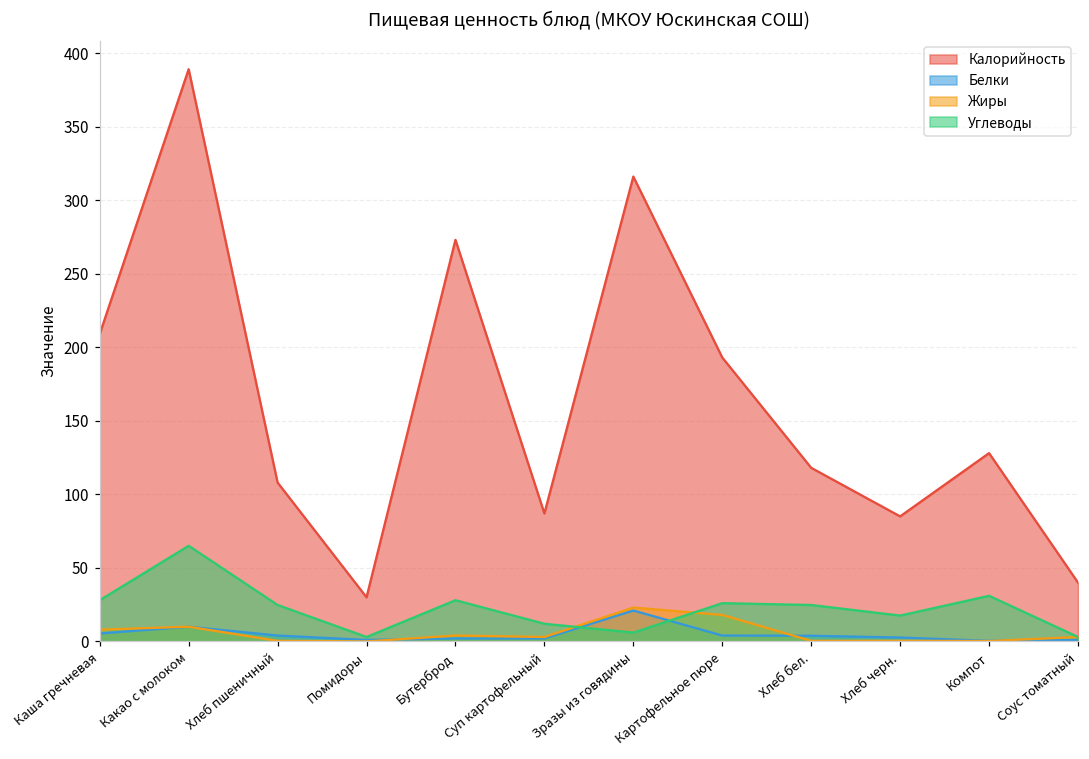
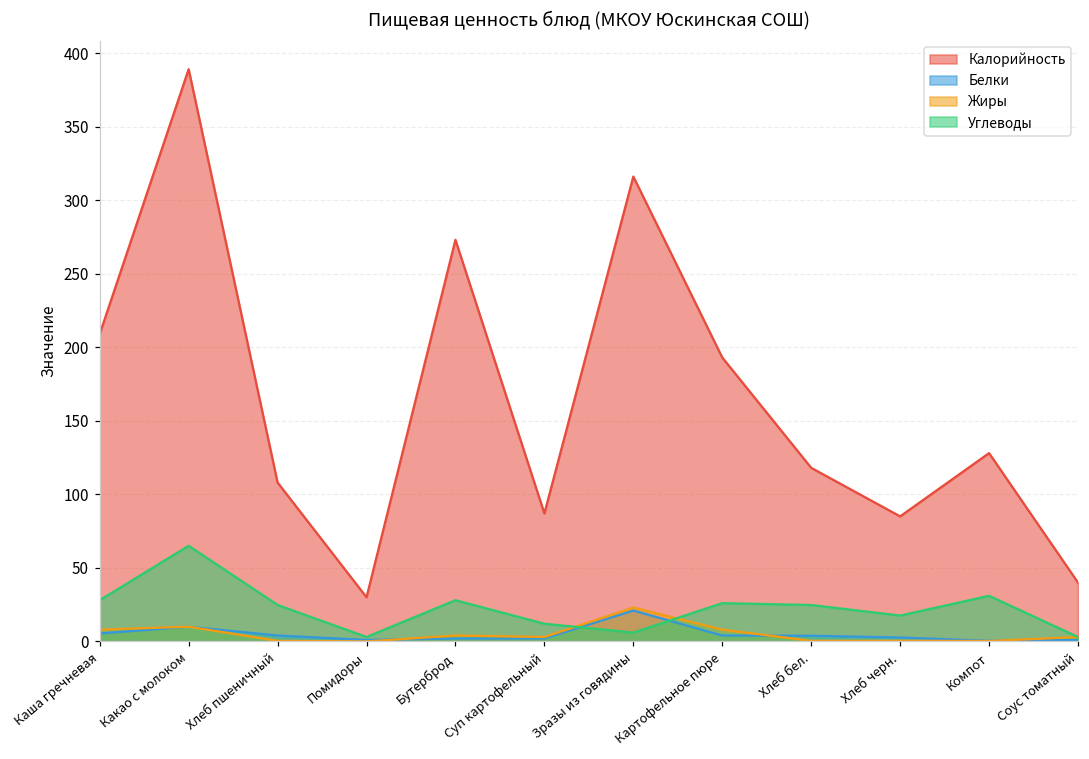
Жиры, Картофельное пюре: 18 -> 8
